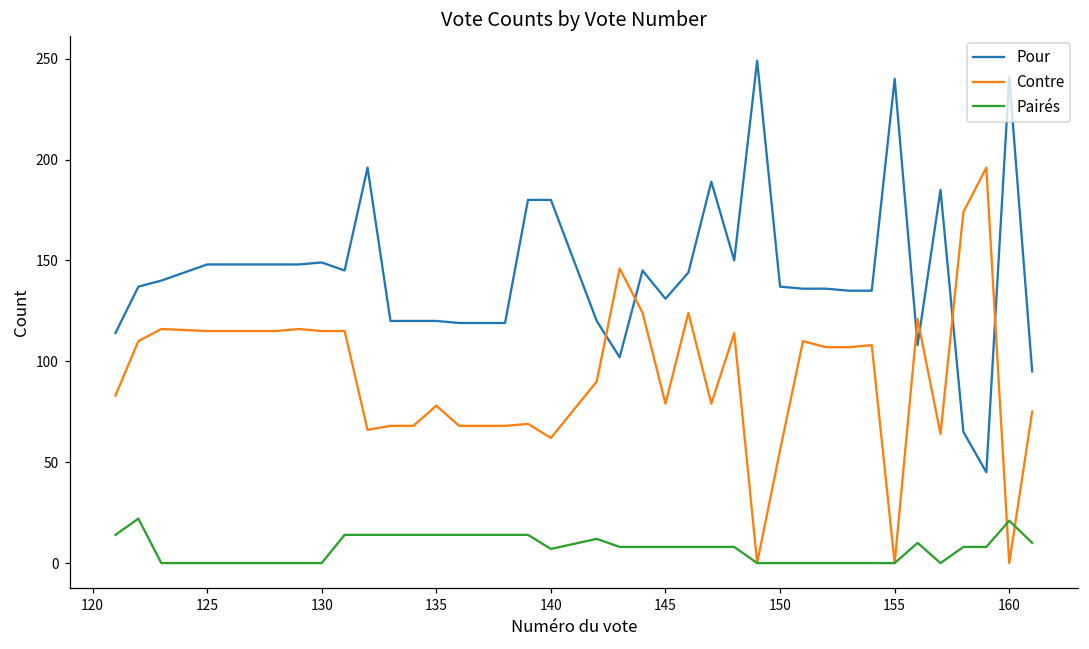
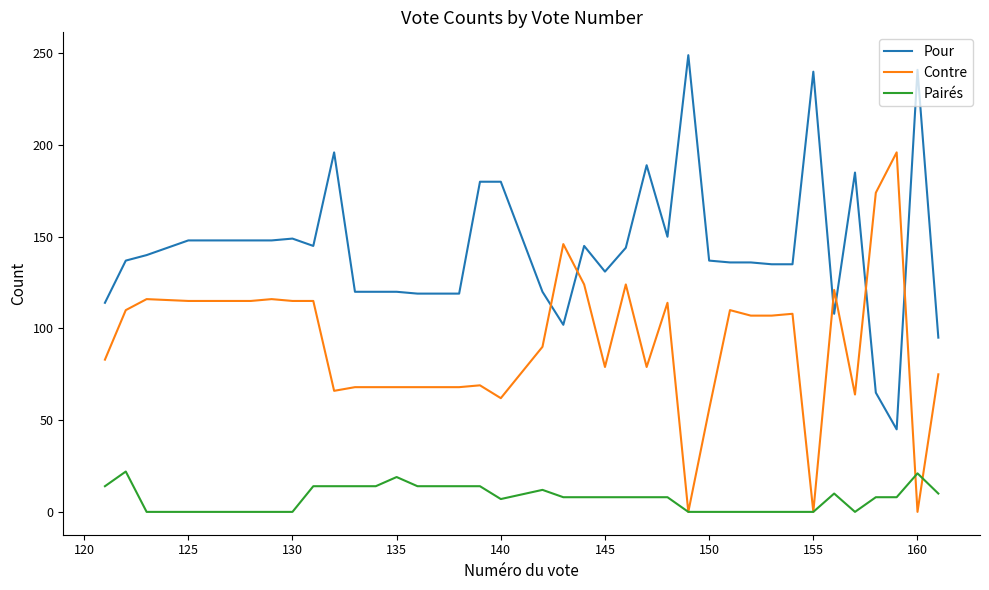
Contre, 135: 78 -> 68
Pairés, 135: 14 -> 19
